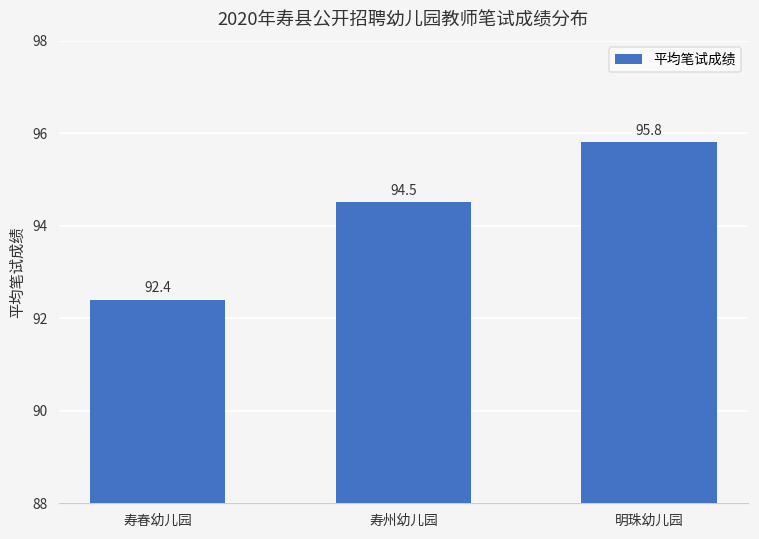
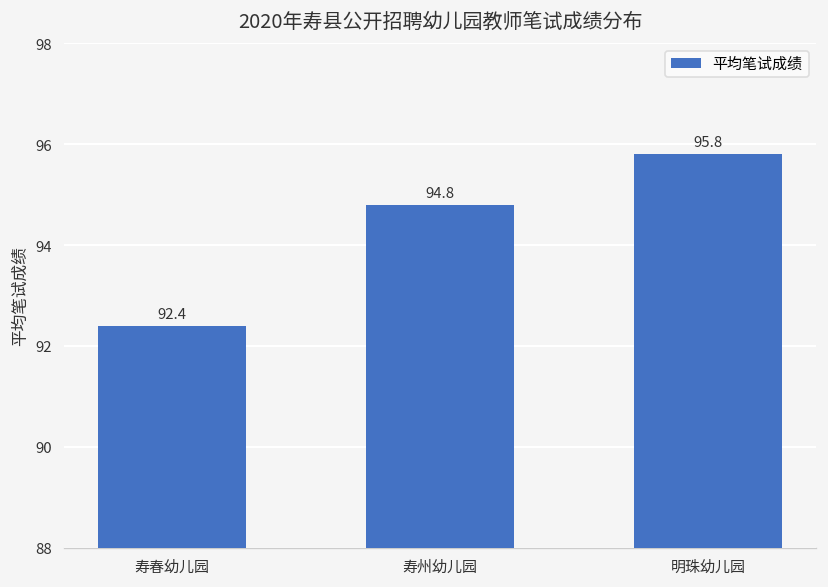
寿州幼儿园: 94.5 -> 94.8
